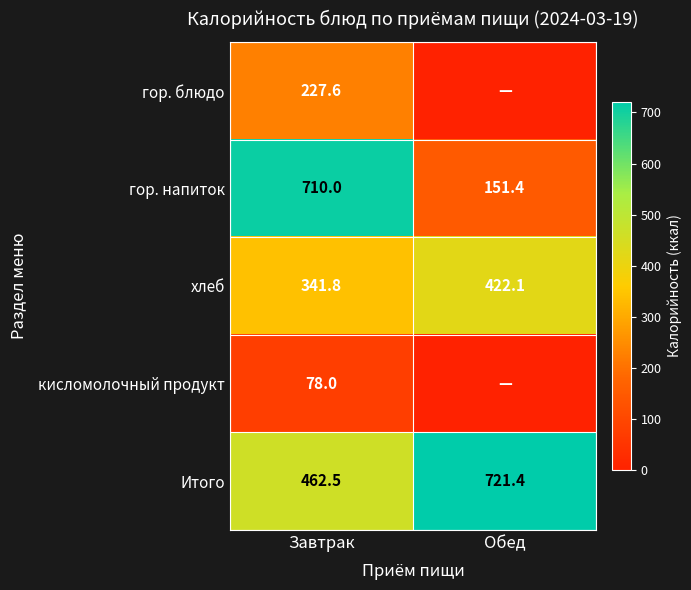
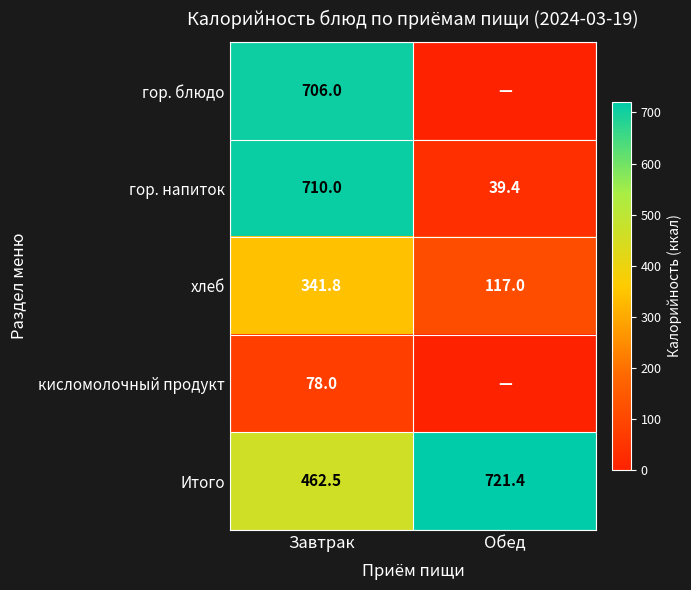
гор. блюдо, Завтрак: 227.6 -> 706.0
гор. напиток, Обед: 151.4 -> 39.4
хлеб, Обед: 422.1 -> 117.0
